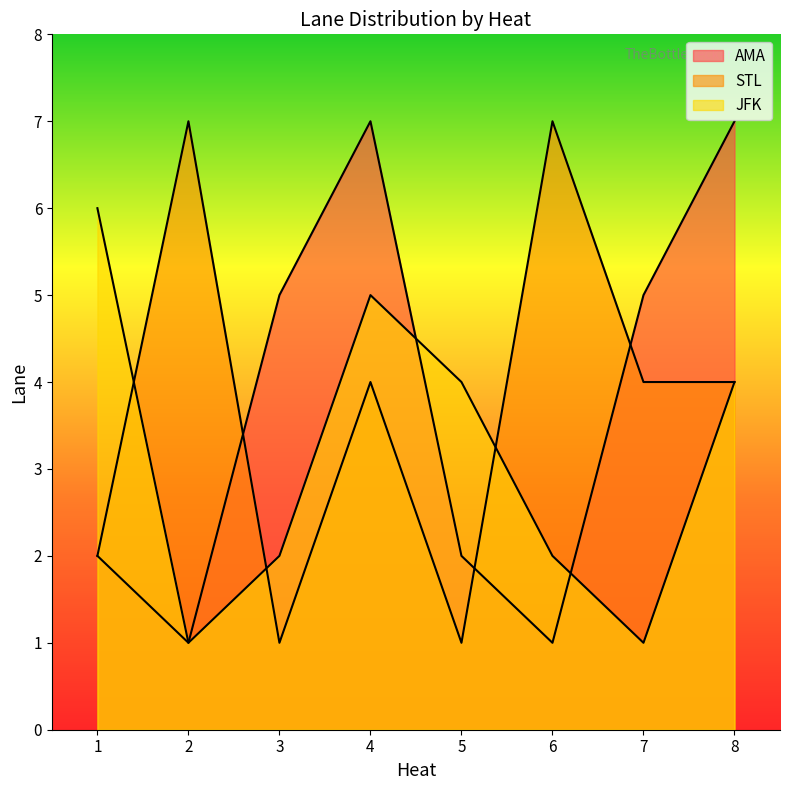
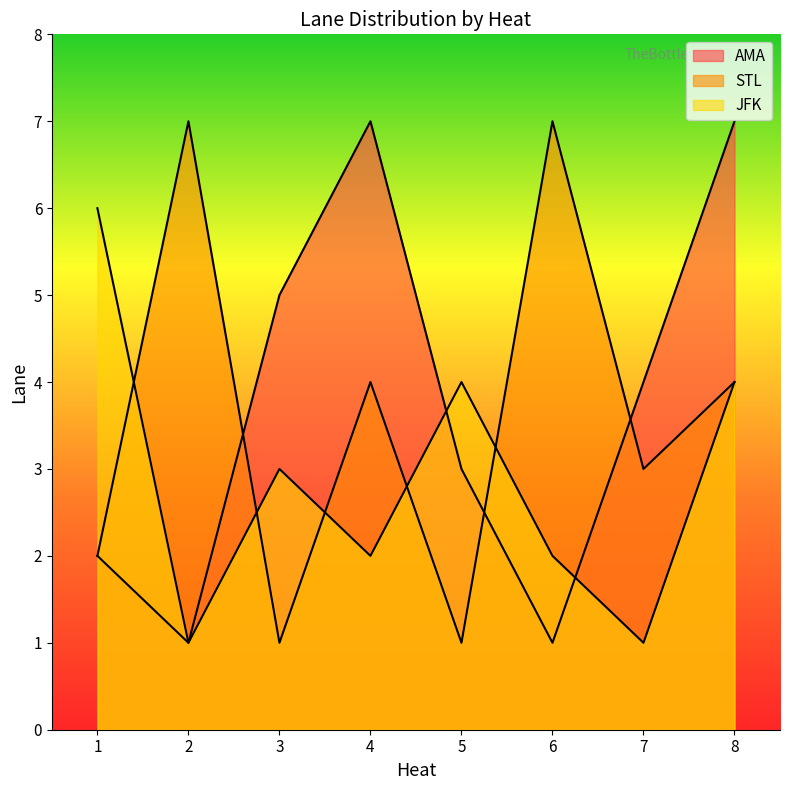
JFK, 3: 2 -> 3
JFK, 4: 5 -> 2
AMA, 5: 2 -> 3
AMA, 7: 5 -> 4
STL, 7: 4 -> 3
